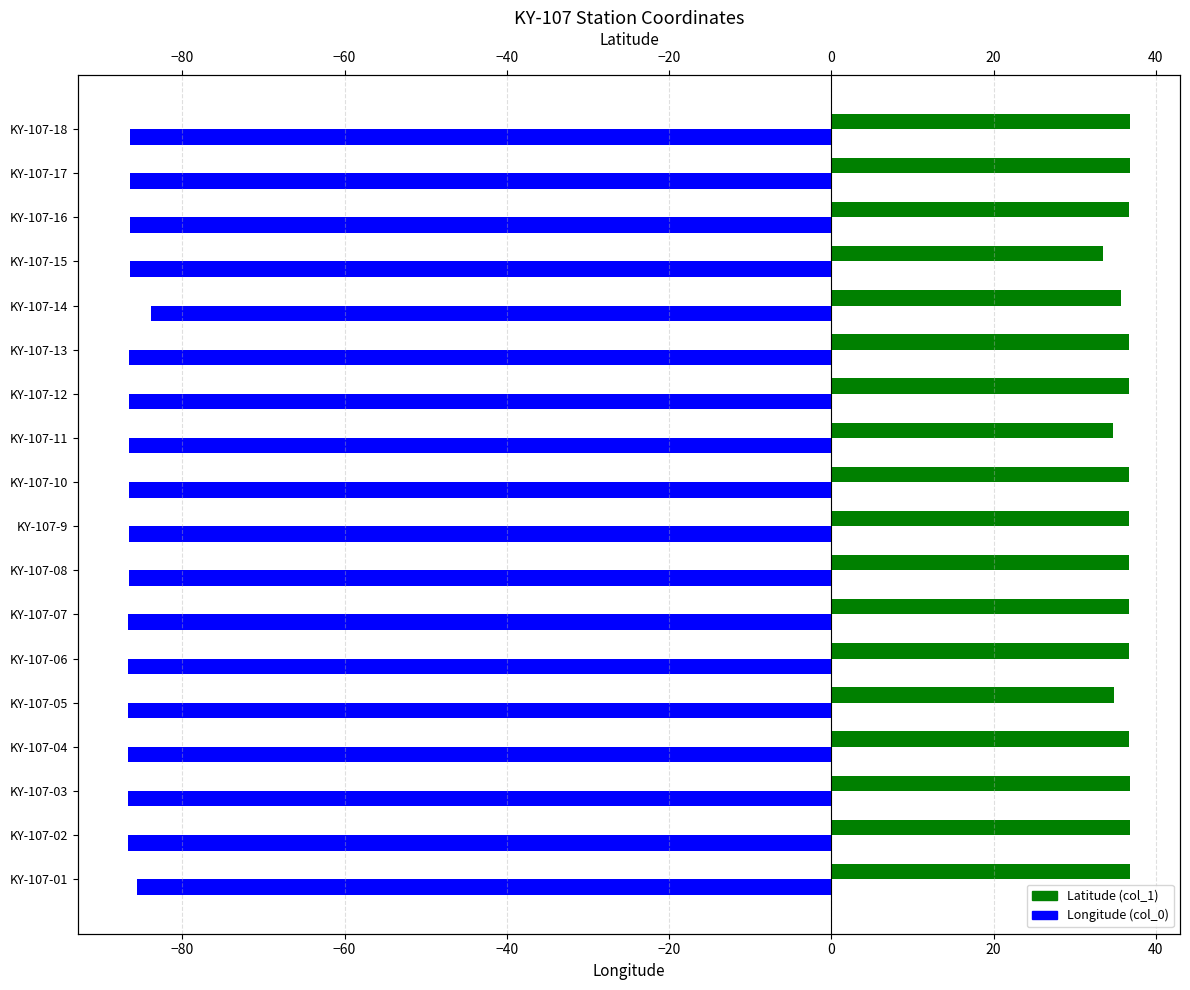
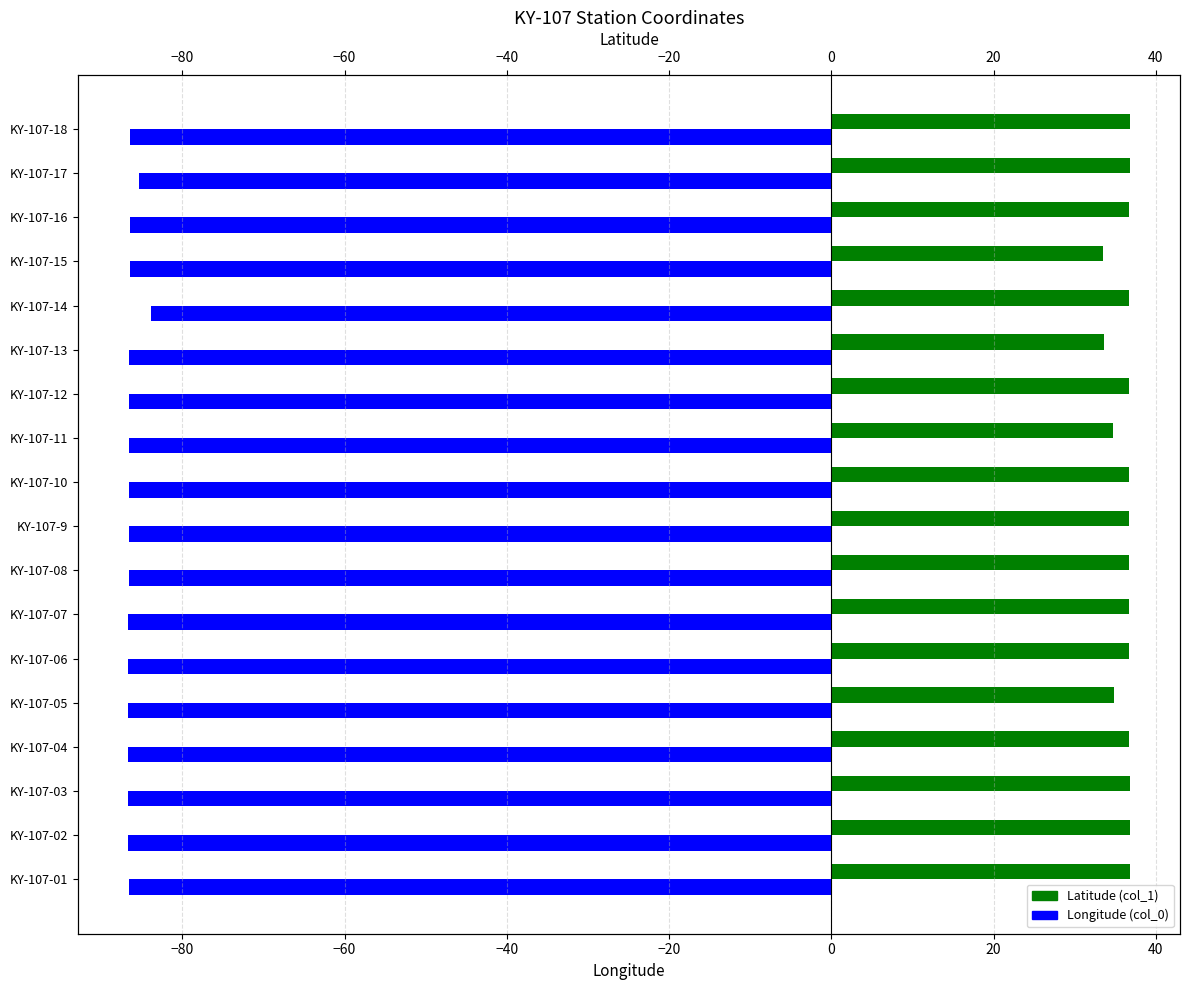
Longitude (col_0), KY-107-17: -86 -> -85
Latitude (col_1), KY-107-14: 36 -> 37
Latitude (col_1), KY-107-13: 37 -> 34
Longitude (col_0), KY-107-01: -86 -> -87
